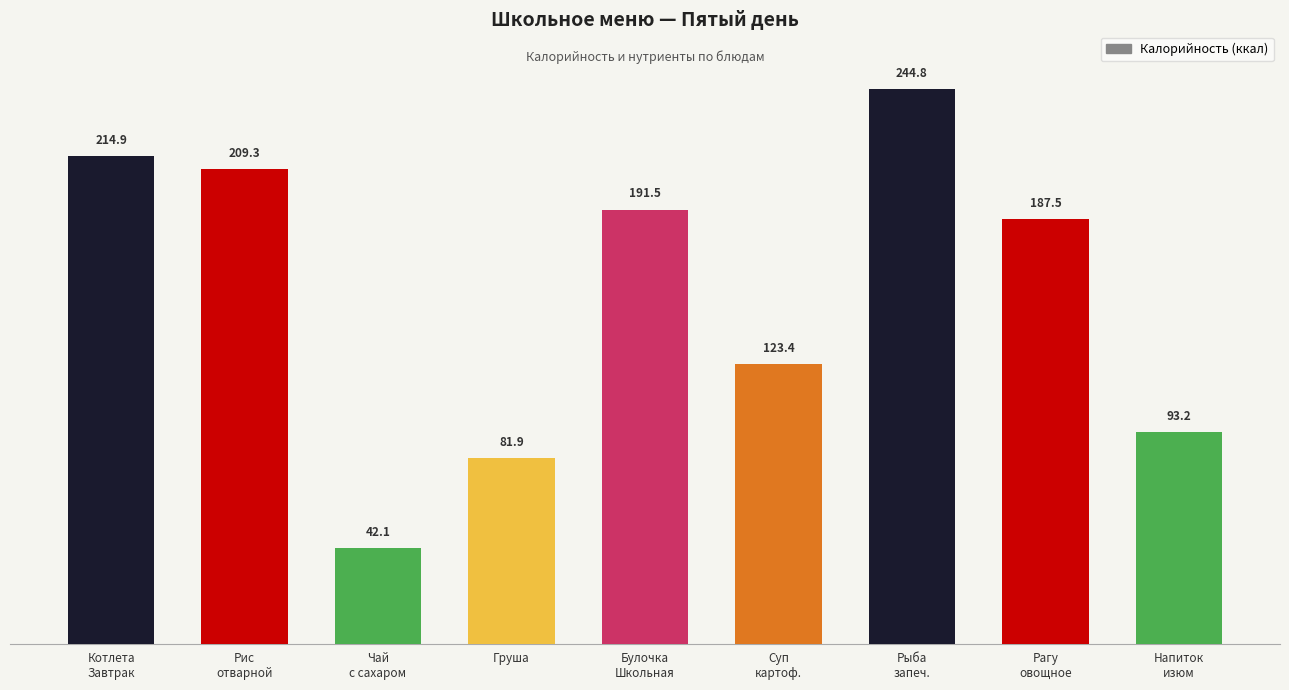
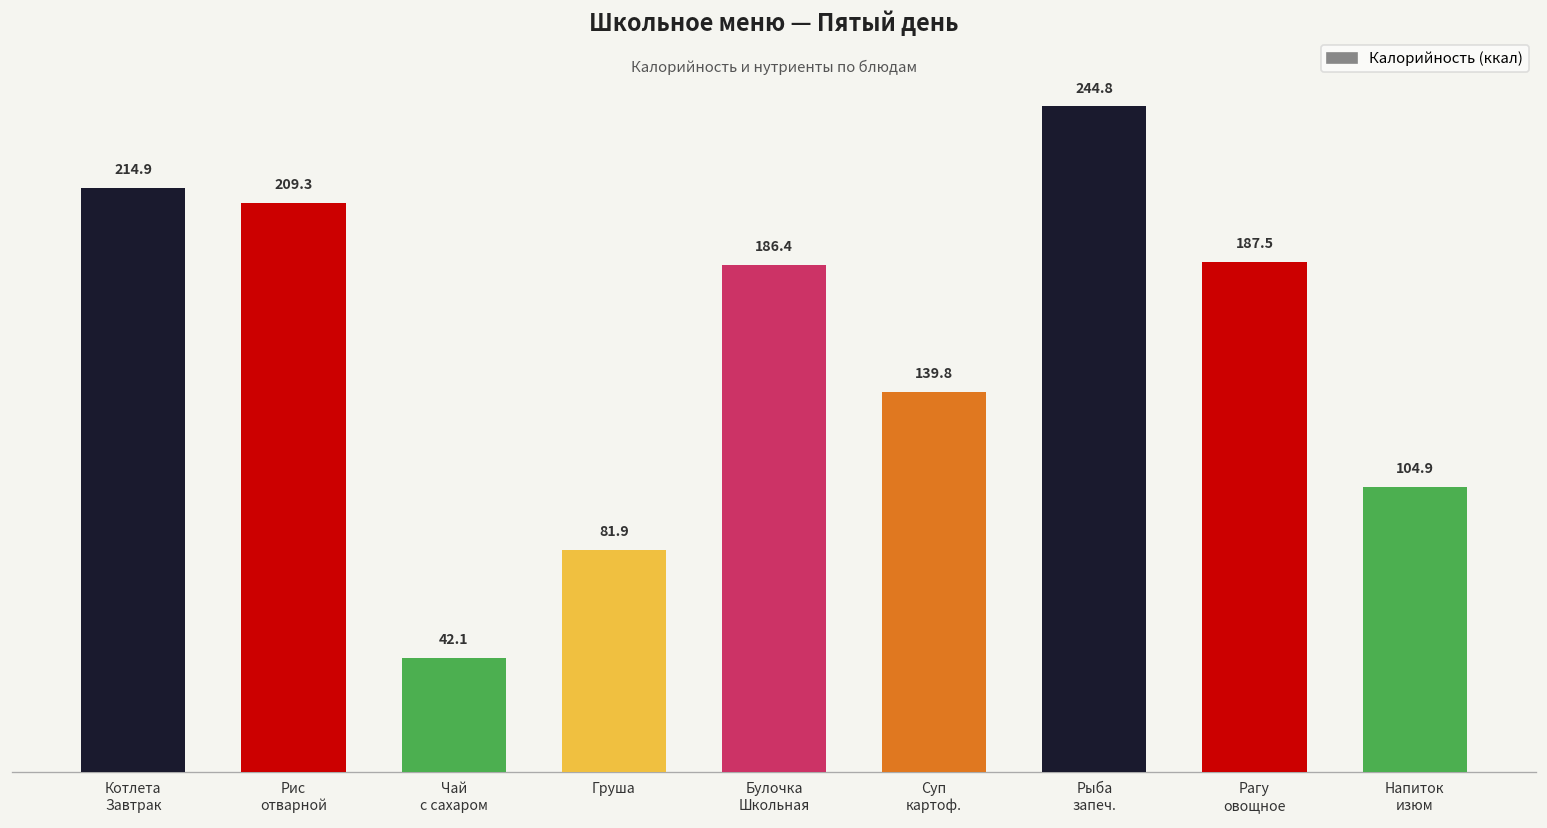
Булочка Школьная: 191.5 -> 186.4
Суп картоф.: 123.4 -> 139.8
Напиток изюм: 93.2 -> 104.9
